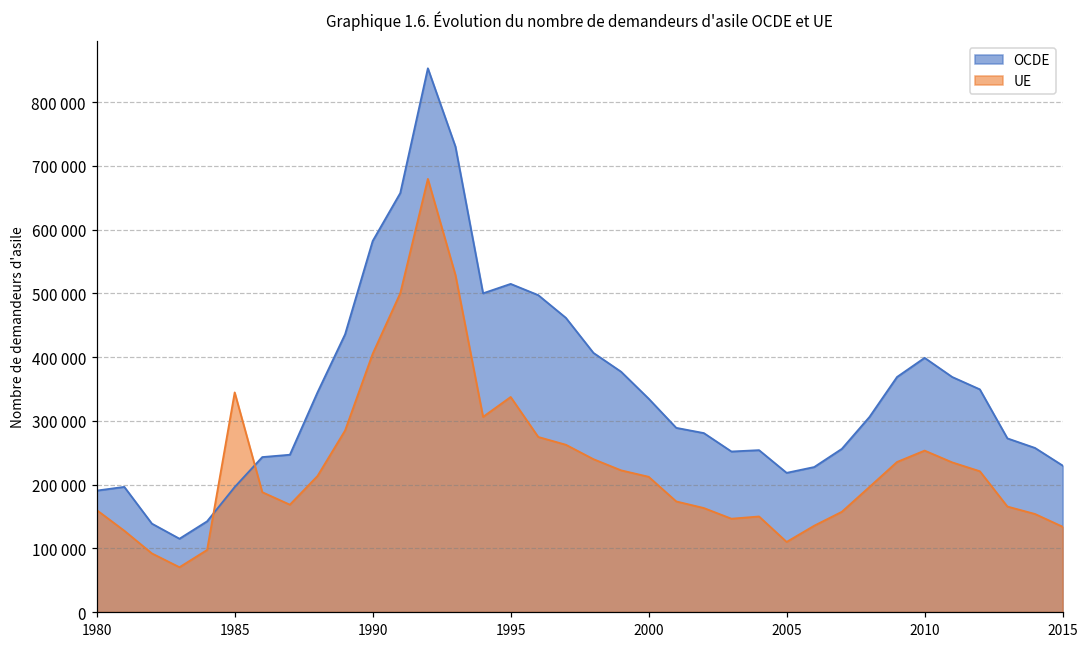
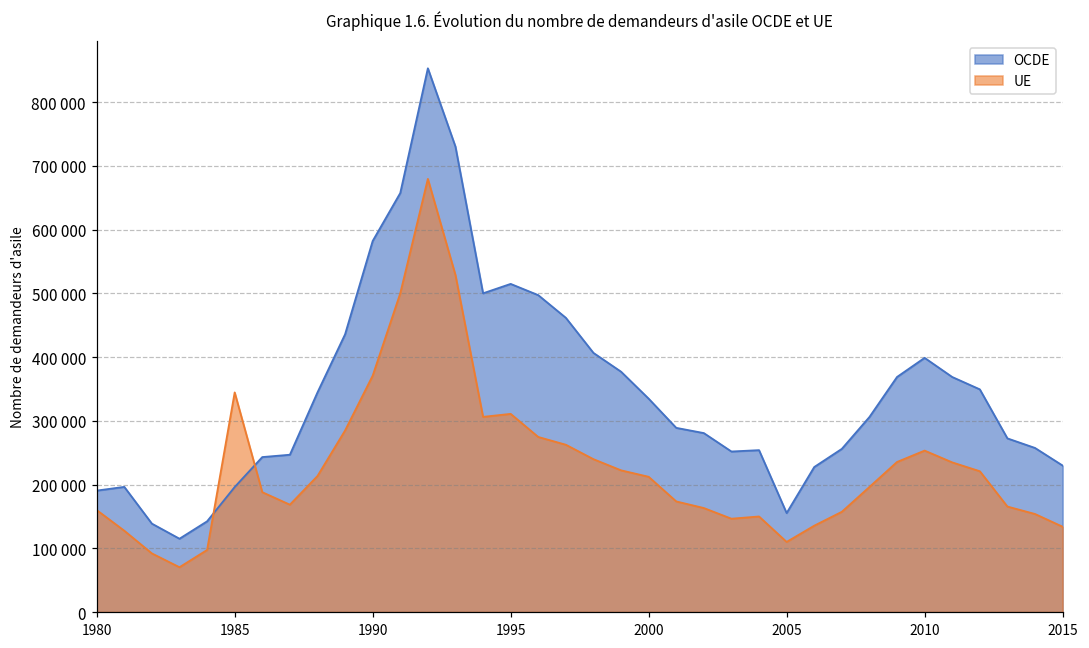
UE, 1990: 410000 -> 370000
UE, 1995: 340000 -> 310000
OCDE, 2005: 220000 -> 160000
